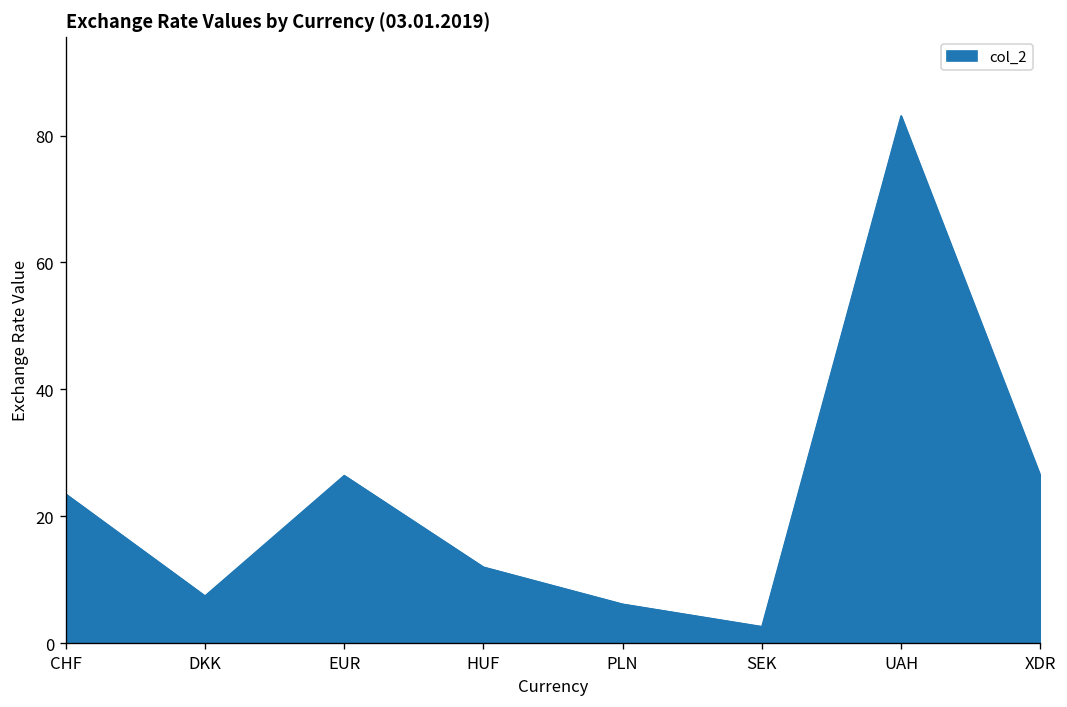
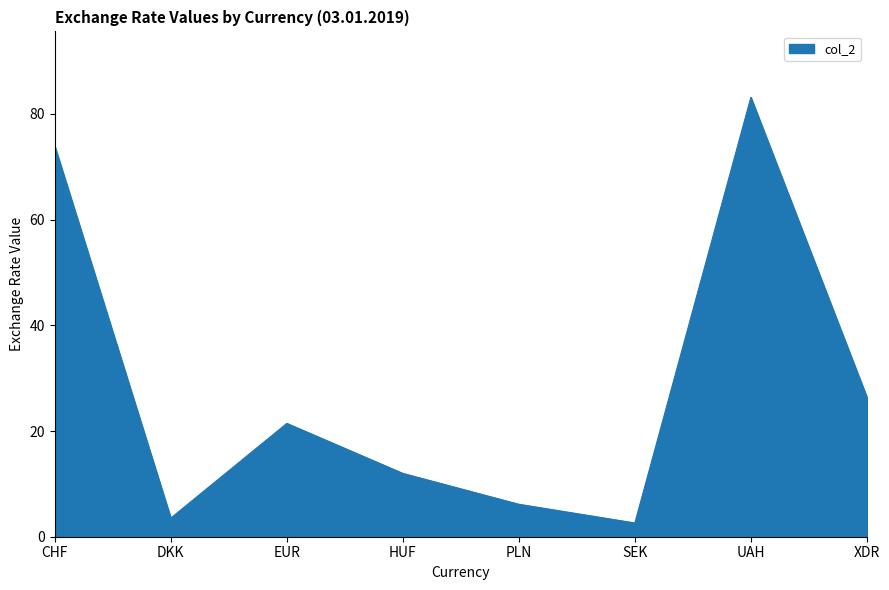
CHF: 23 -> 74
DKK: 7 -> 4
EUR: 26 -> 21
